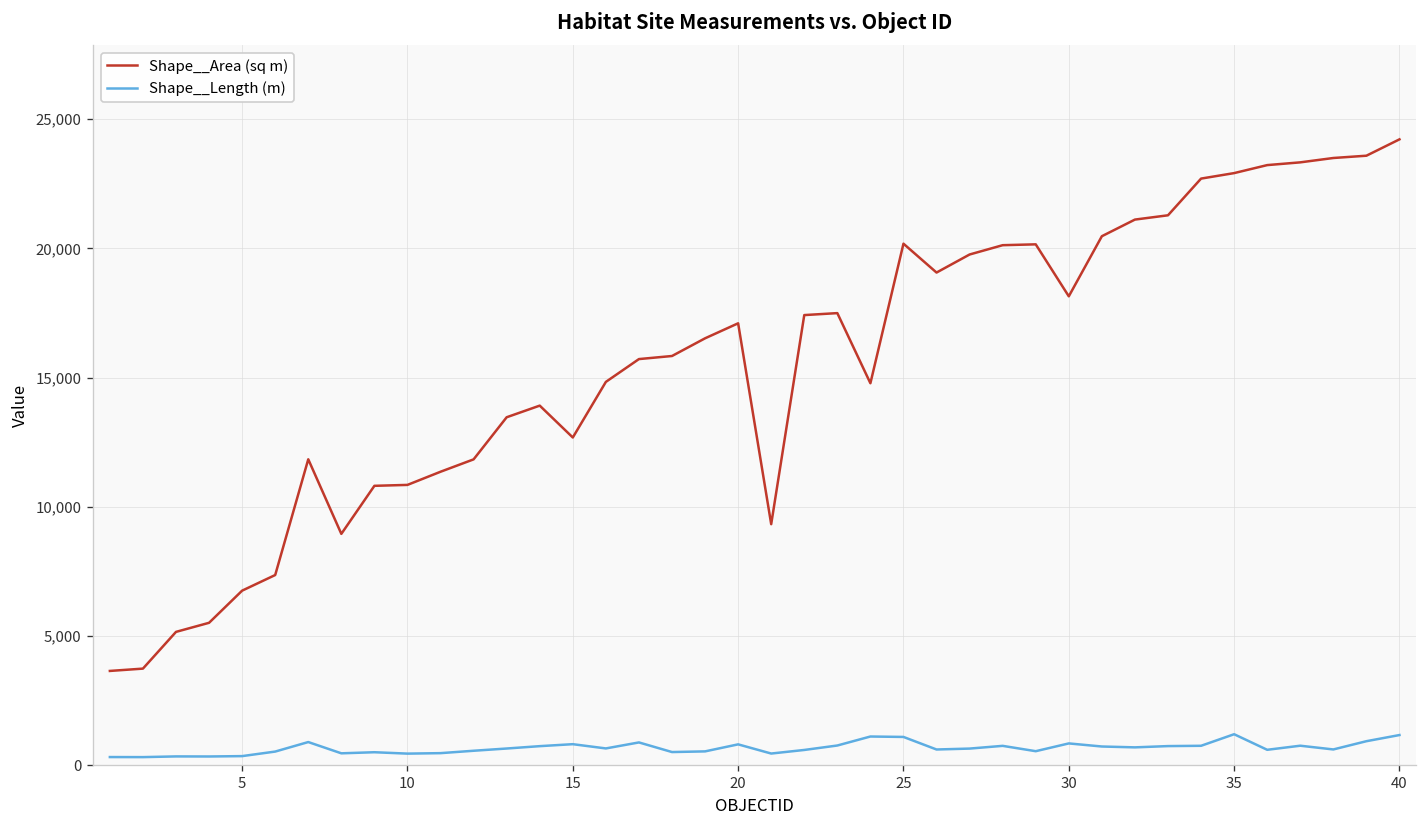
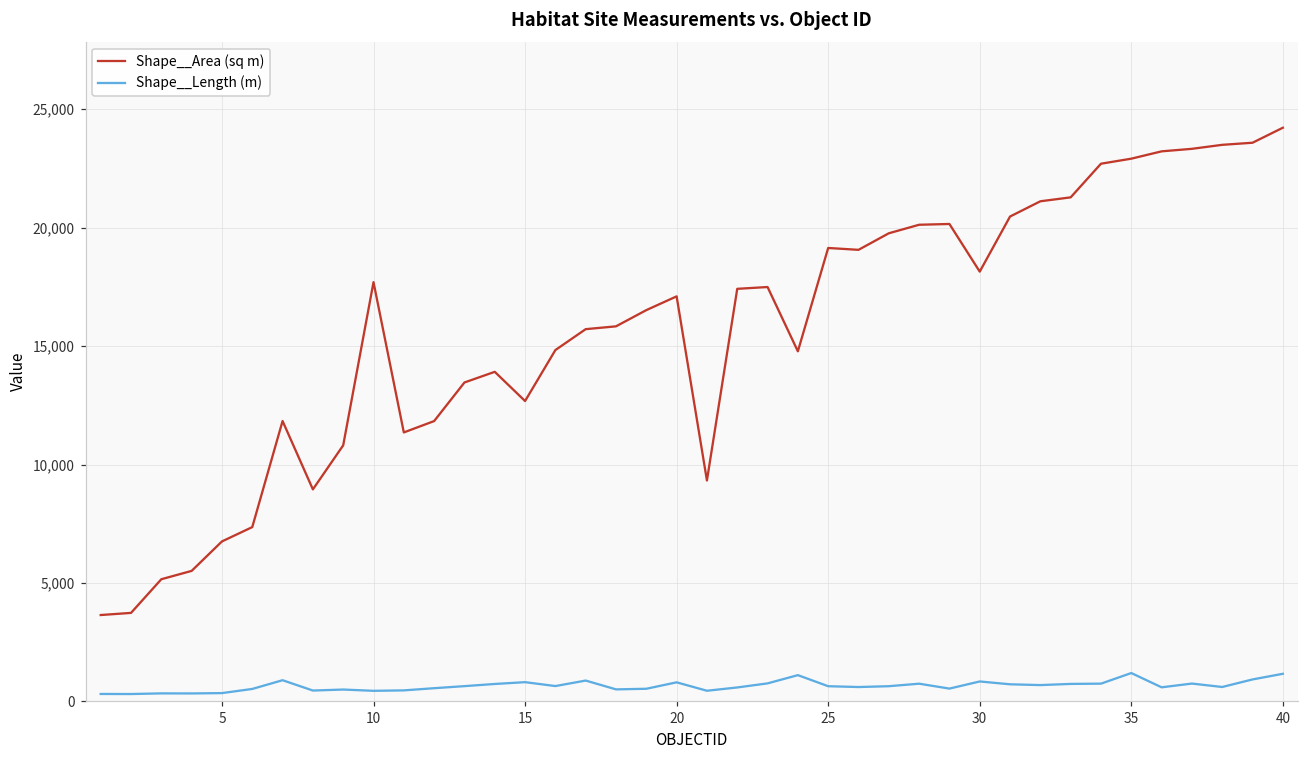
Shape__Area (sq m), 10: 10,800 -> 17,700
Shape__Area (sq m), 25: 20,200 -> 19,100
Shape__Length (m), 25: 1,100 -> 600
